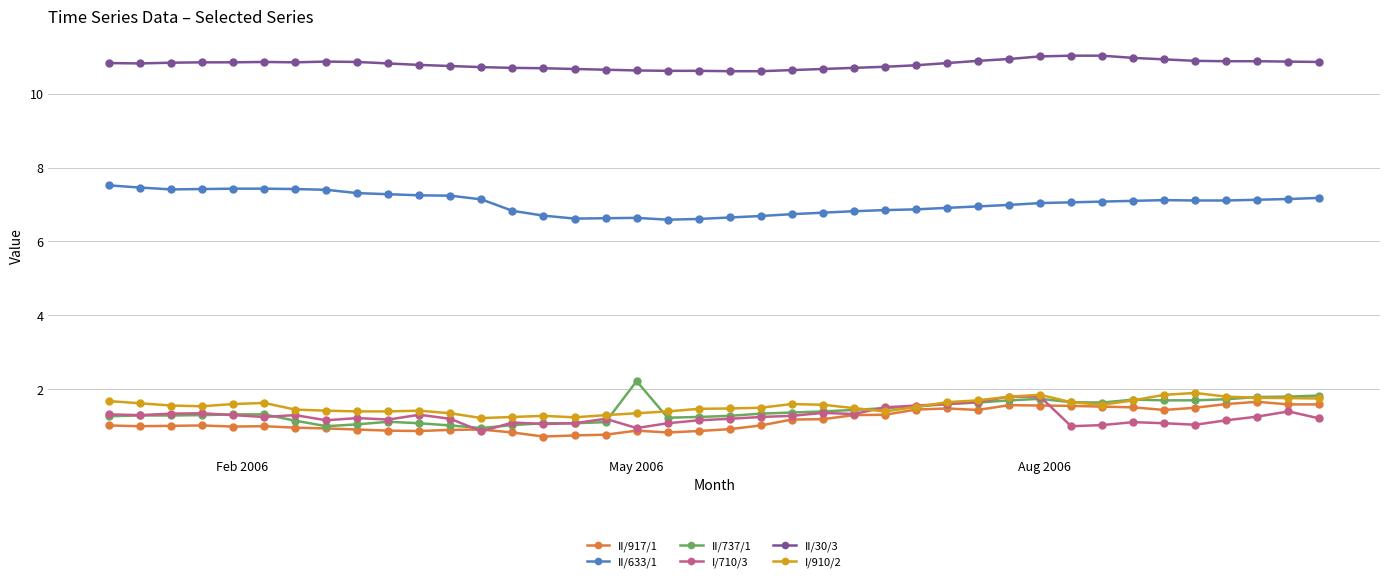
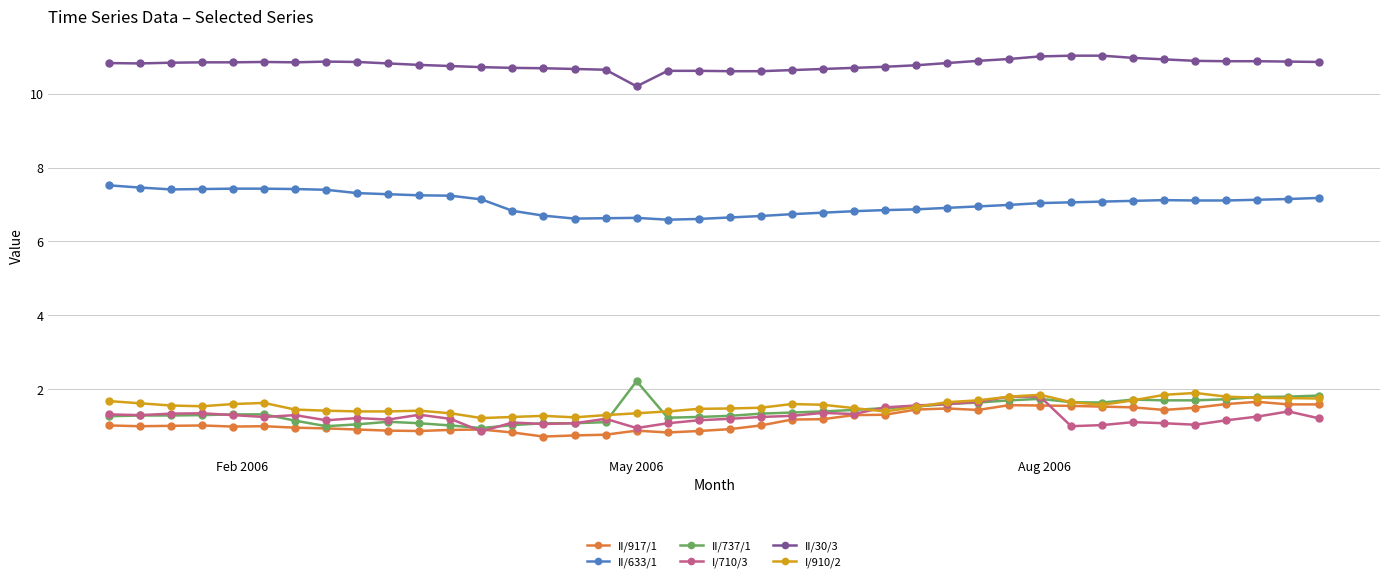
II/30/3, May 2006: 10.6 -> 10.2
